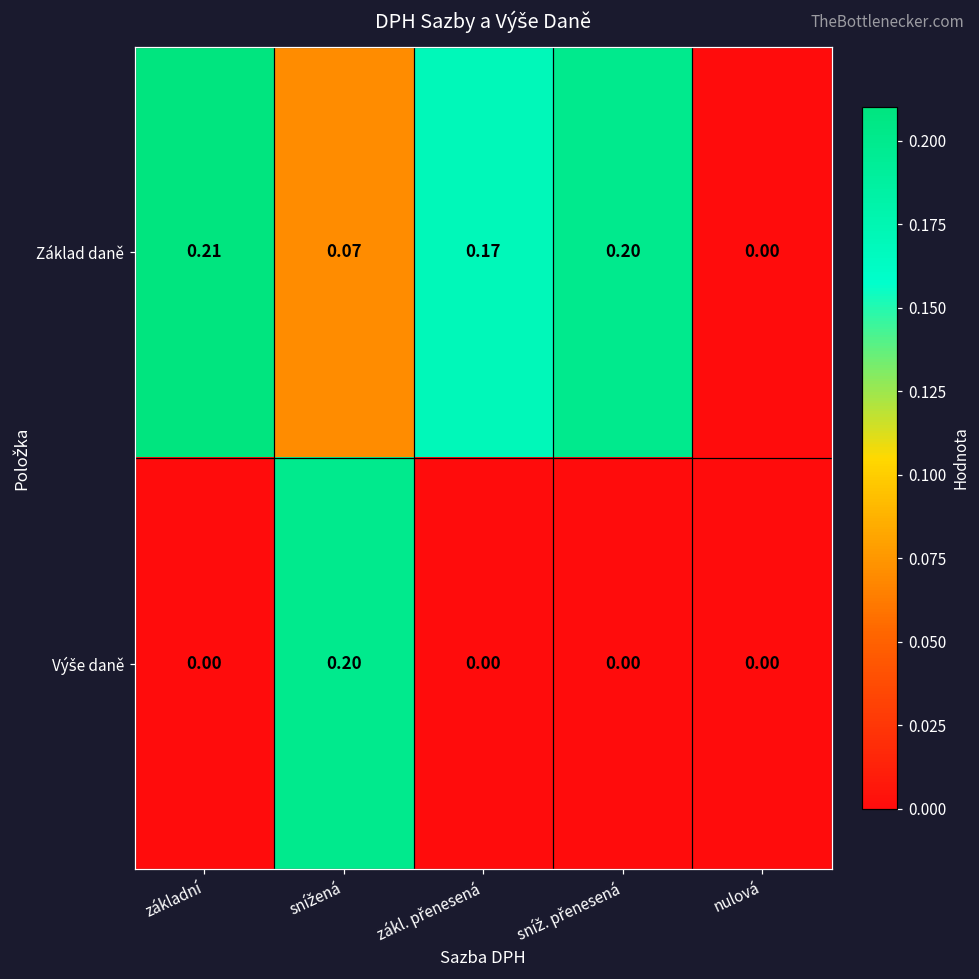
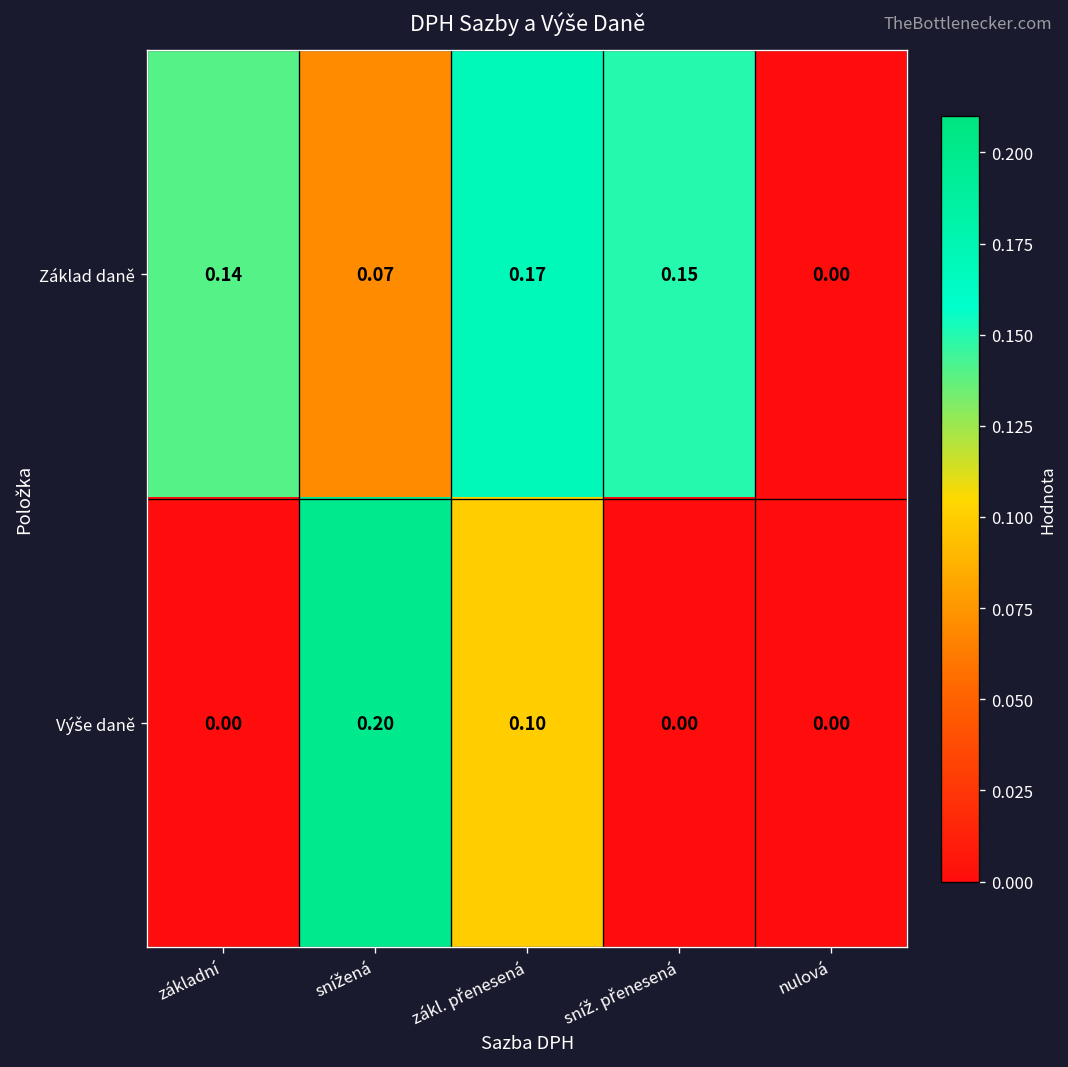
Základ daně, základní: 0.21 -> 0.14
Základ daně, sníž. přenesená: 0.20 -> 0.15
Výše daně, zákl. přenesená: 0.00 -> 0.10
